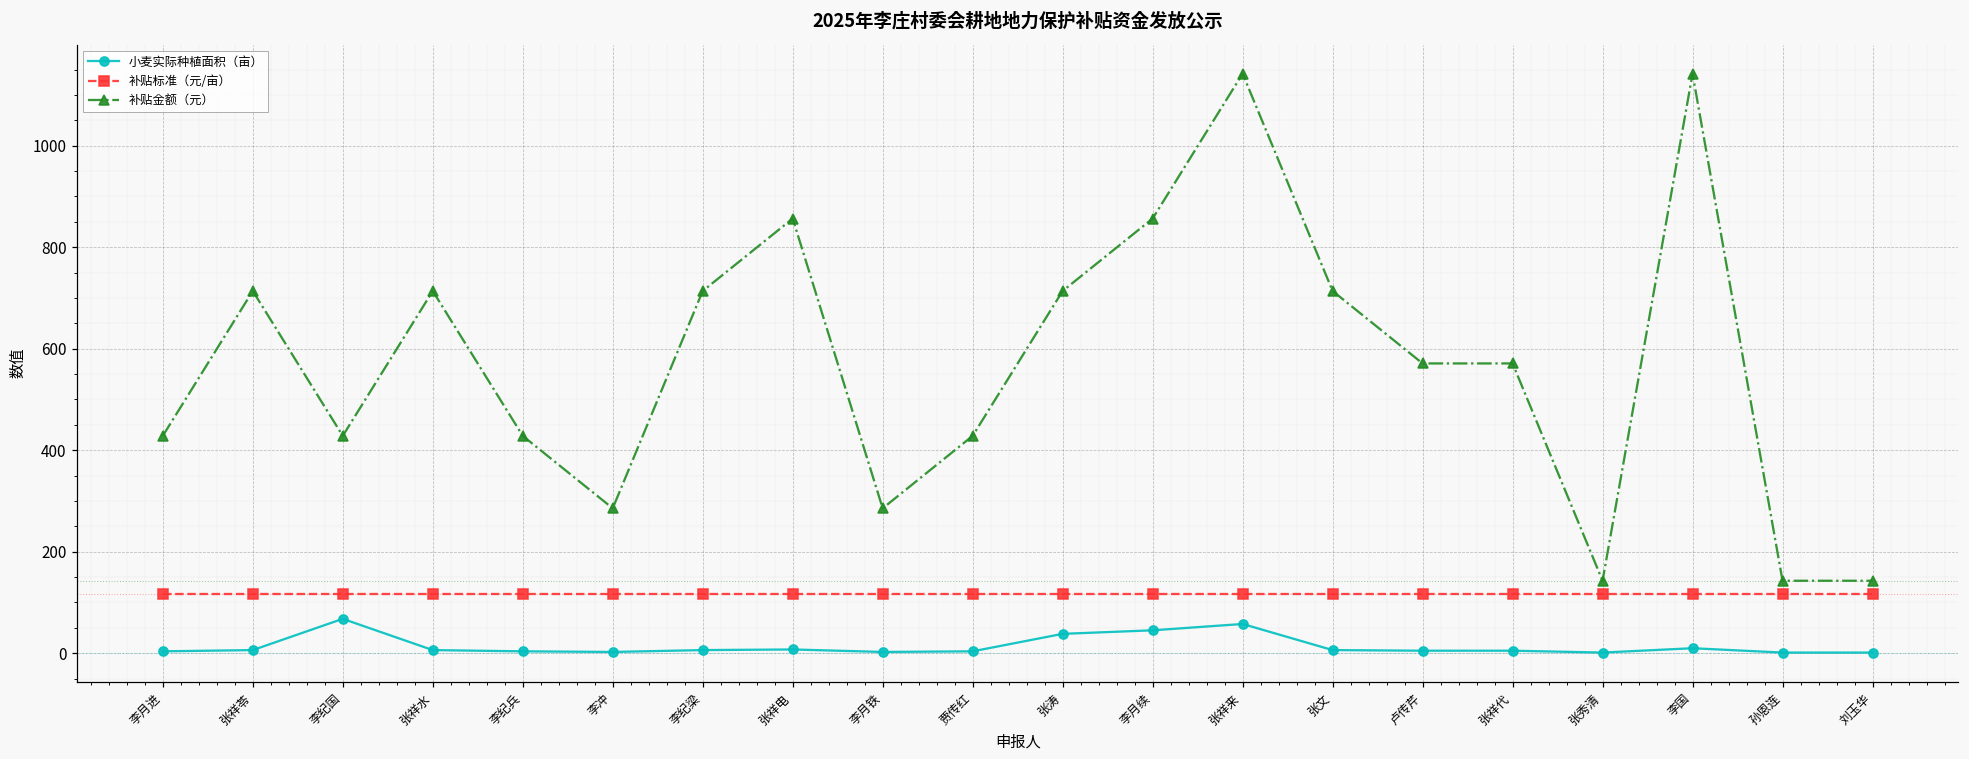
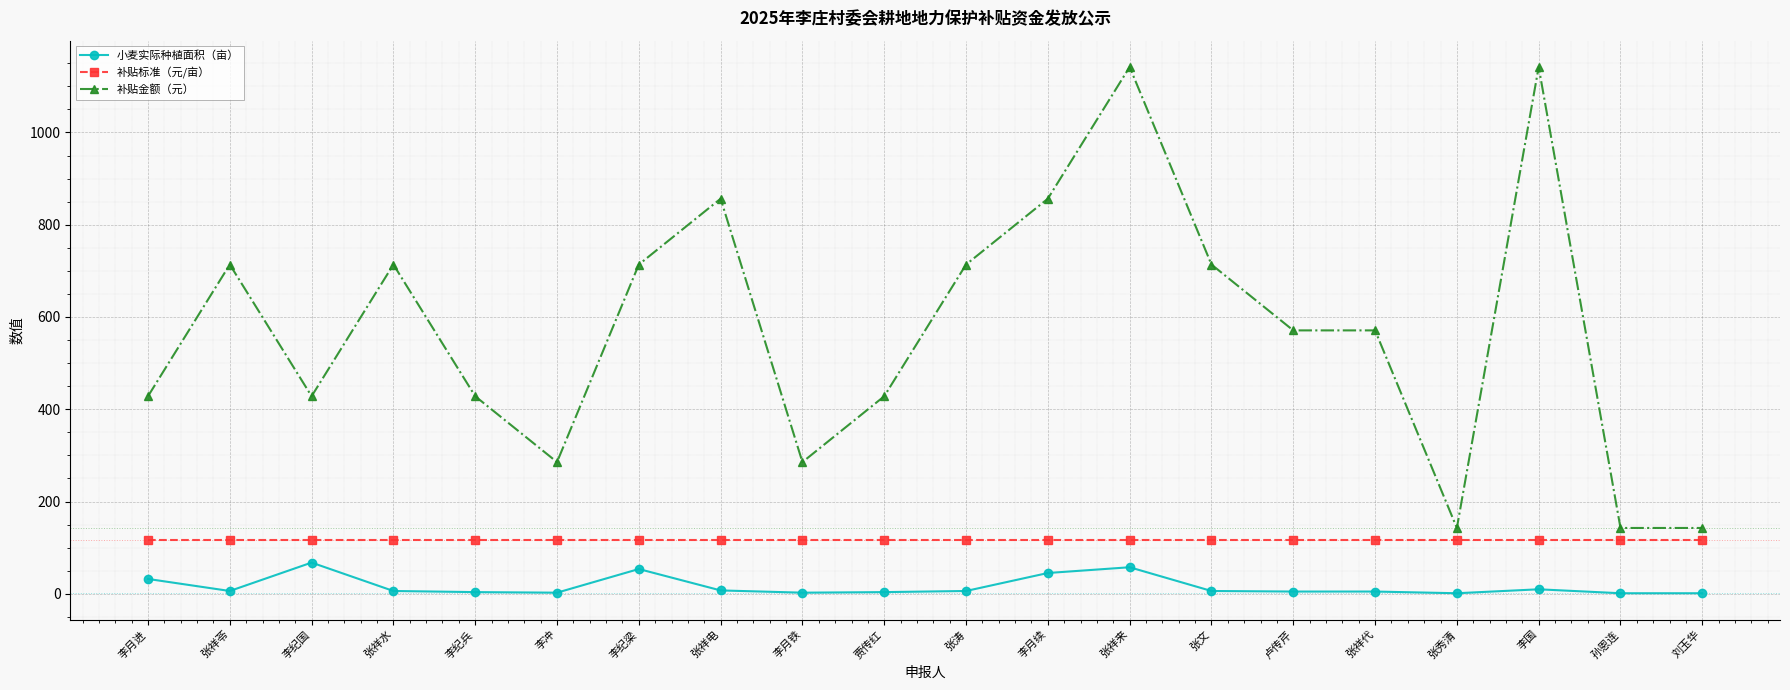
小麦实际种植面积（亩）, 李月进: 0 -> 30
小麦实际种植面积（亩）, 李纪梁: 10 -> 50
小麦实际种植面积（亩）, 张涛: 40 -> 10
